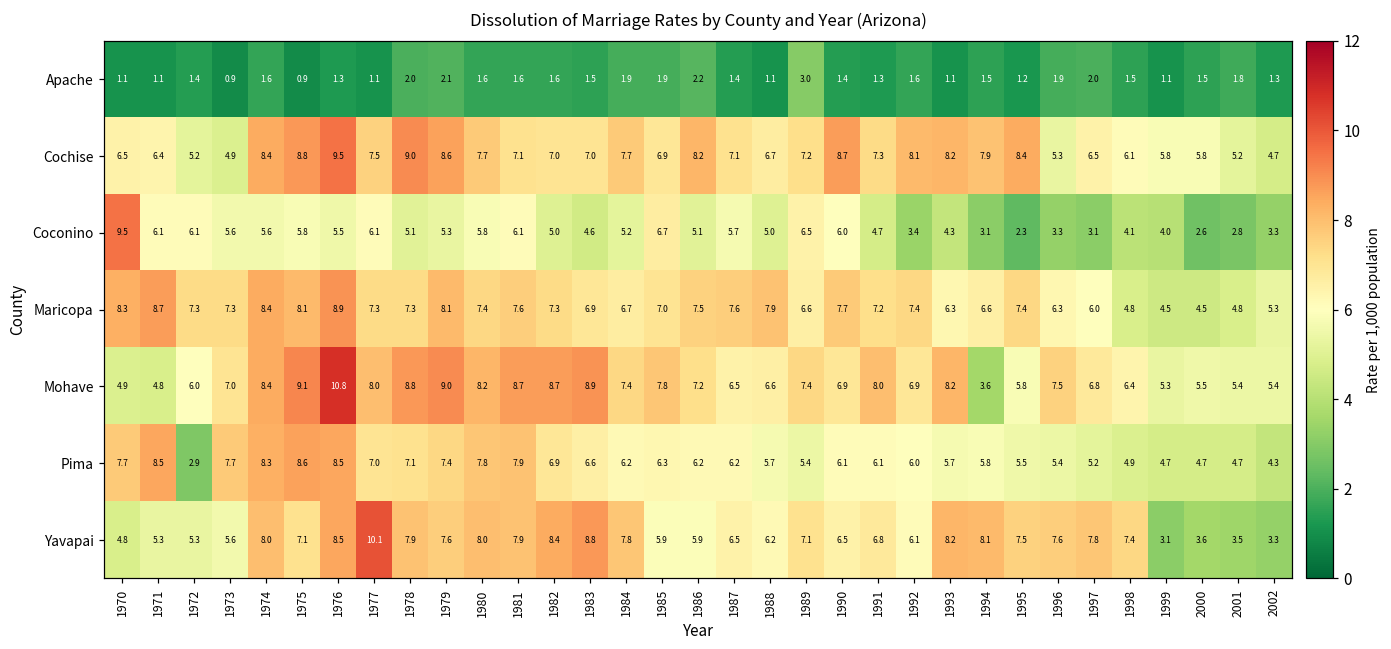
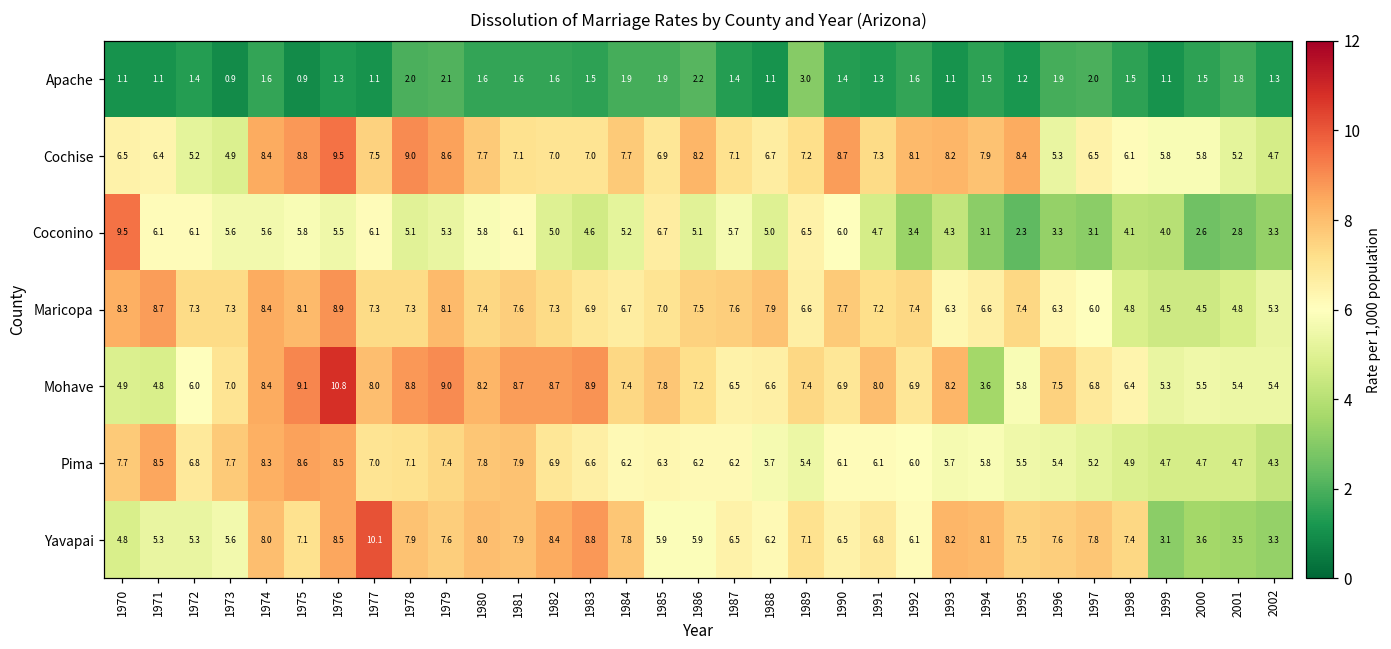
Pima, 1972: 2.9 -> 6.8
